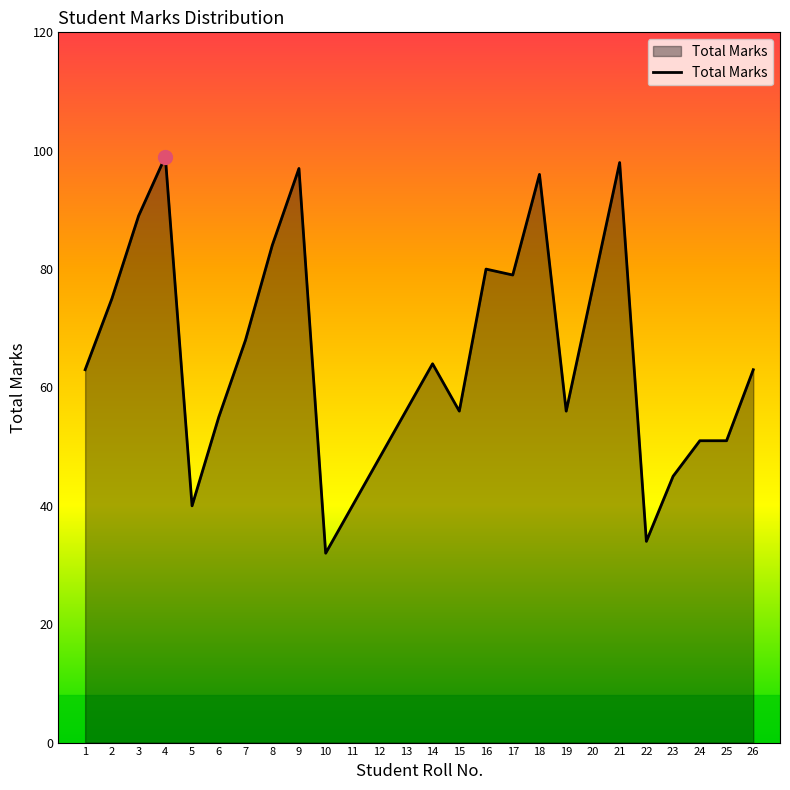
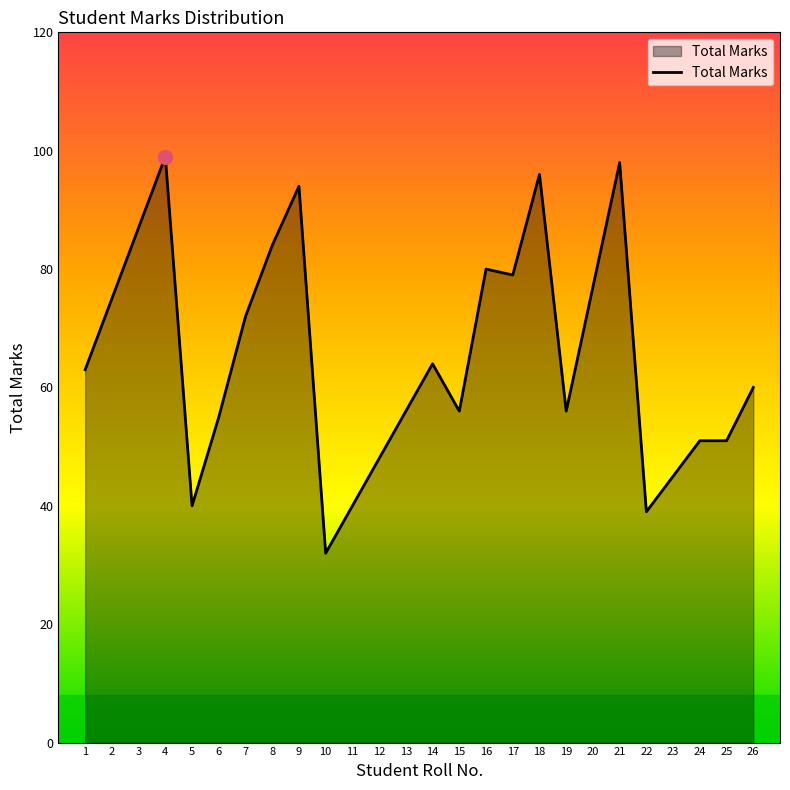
Total Marks, 3: 89 -> 87
Total Marks, 7: 68 -> 72
Total Marks, 9: 97 -> 94
Total Marks, 22: 34 -> 39
Total Marks, 26: 63 -> 60
